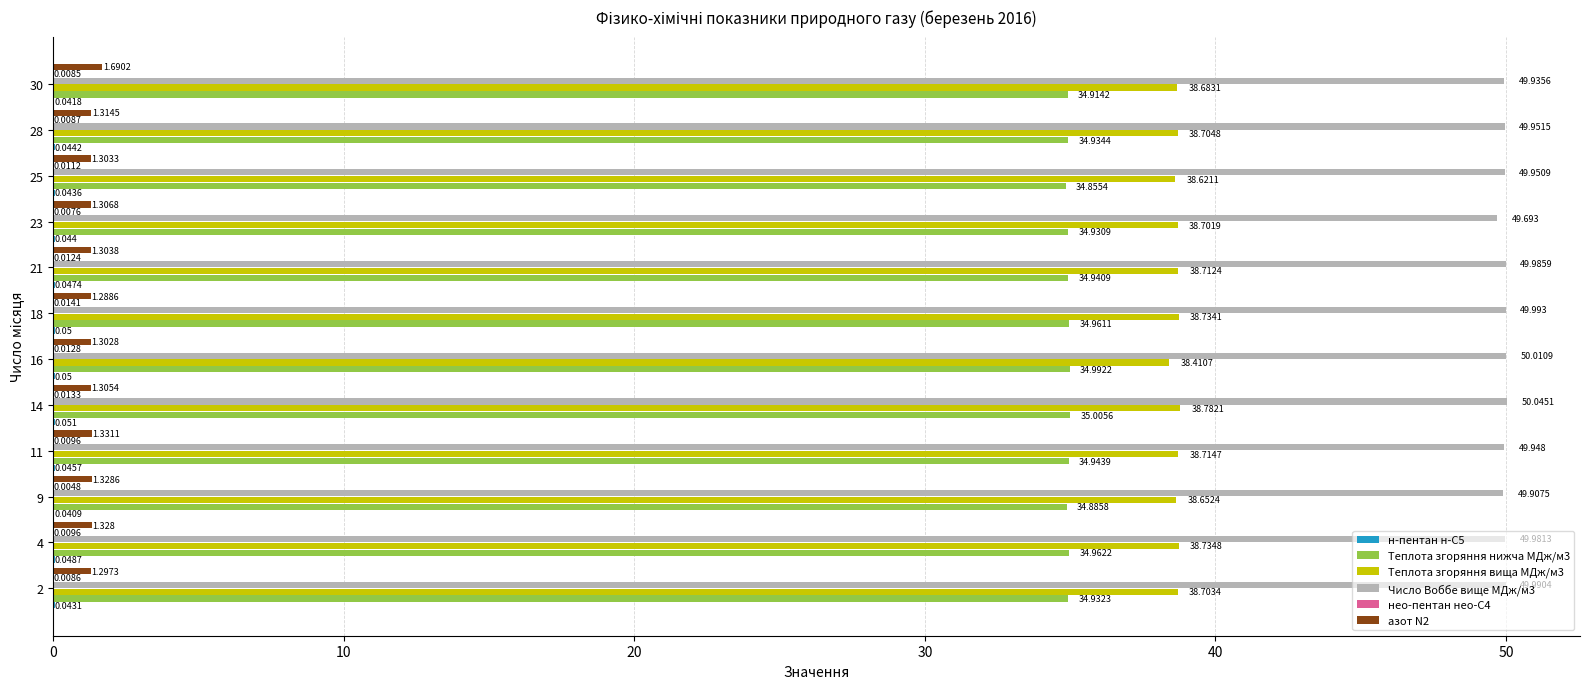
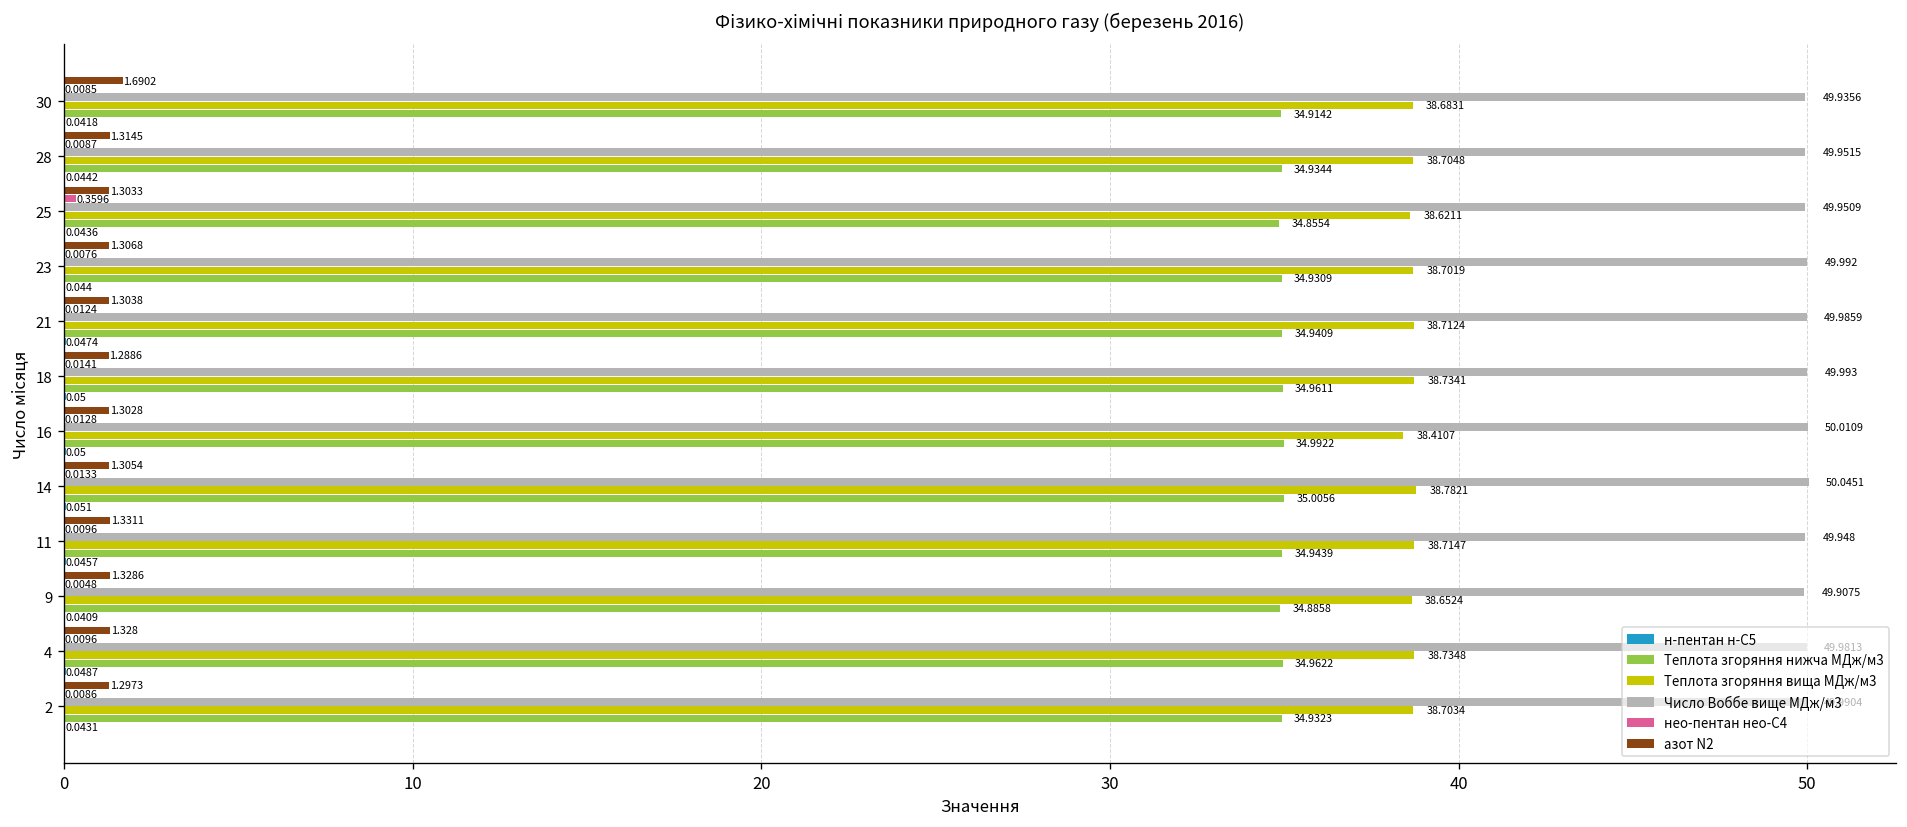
нео-пентан нео-С4, 25: 0.0112 -> 0.3596
Число Воббе вище МДж/м3, 23: 49.693 -> 49.992
